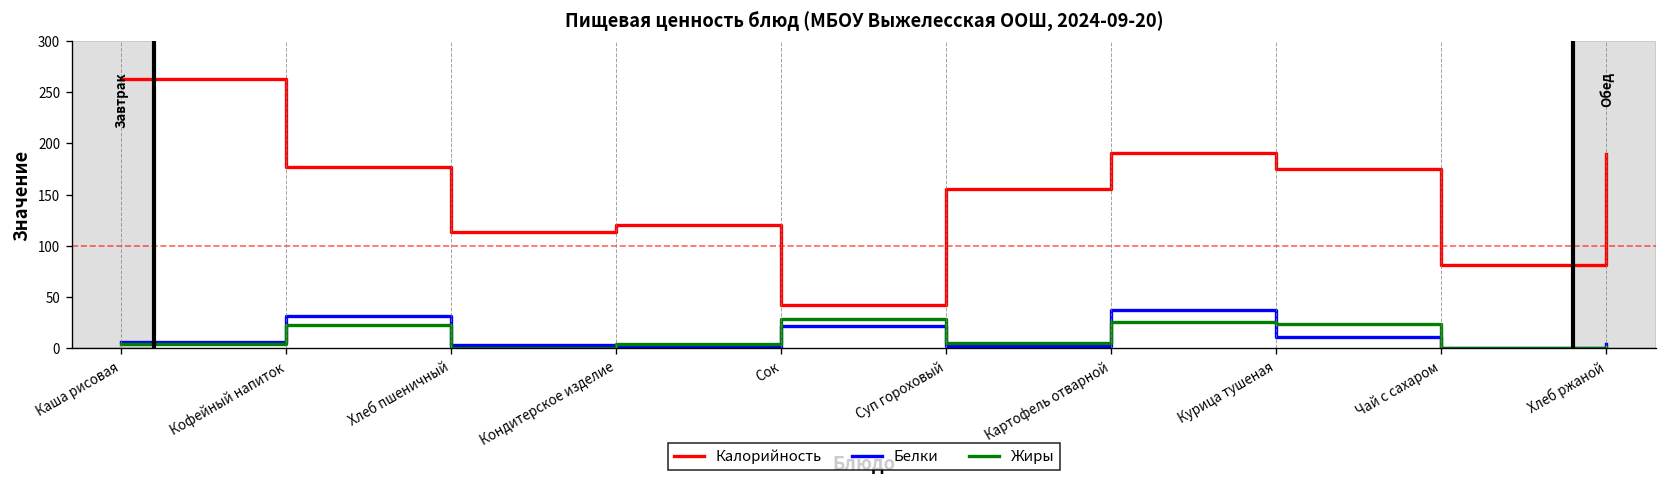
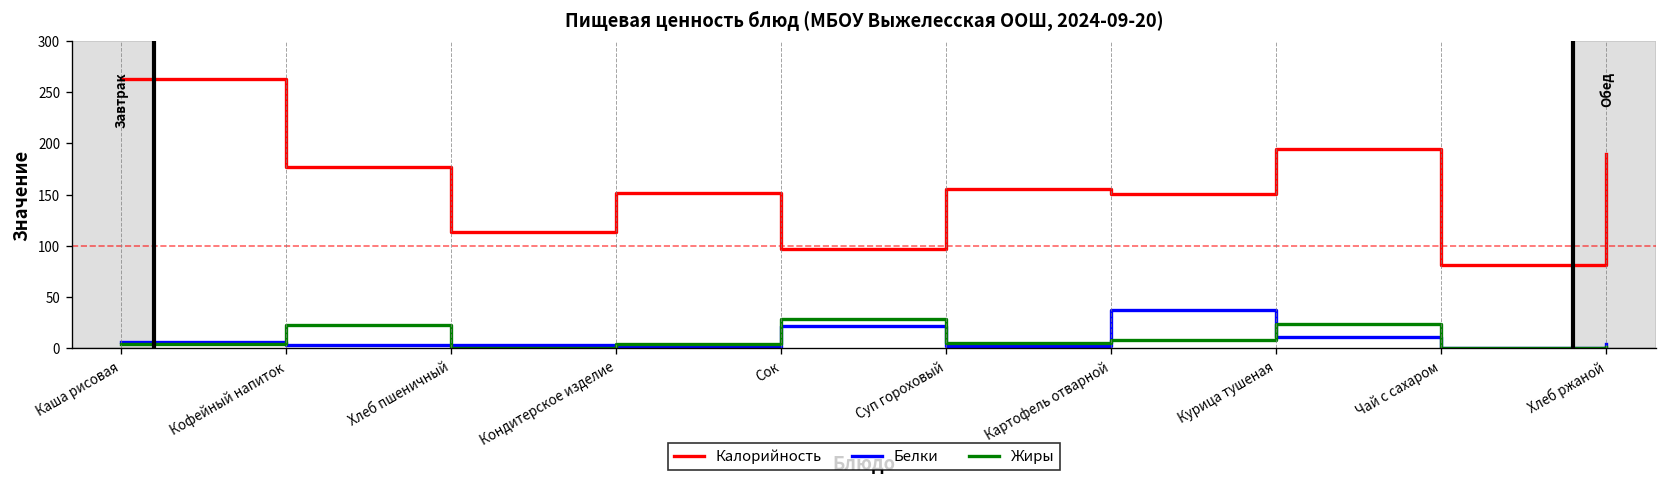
Белки, Кофейный напиток: 30 -> 0
Калорийность, Кондитерское изделие: 120 -> 150
Калорийность, Сок: 40 -> 100
Калорийность, Картофель отварной: 190 -> 150
Жиры, Картофель отварной: 30 -> 10
Калорийность, Курица тушеная: 180 -> 200
